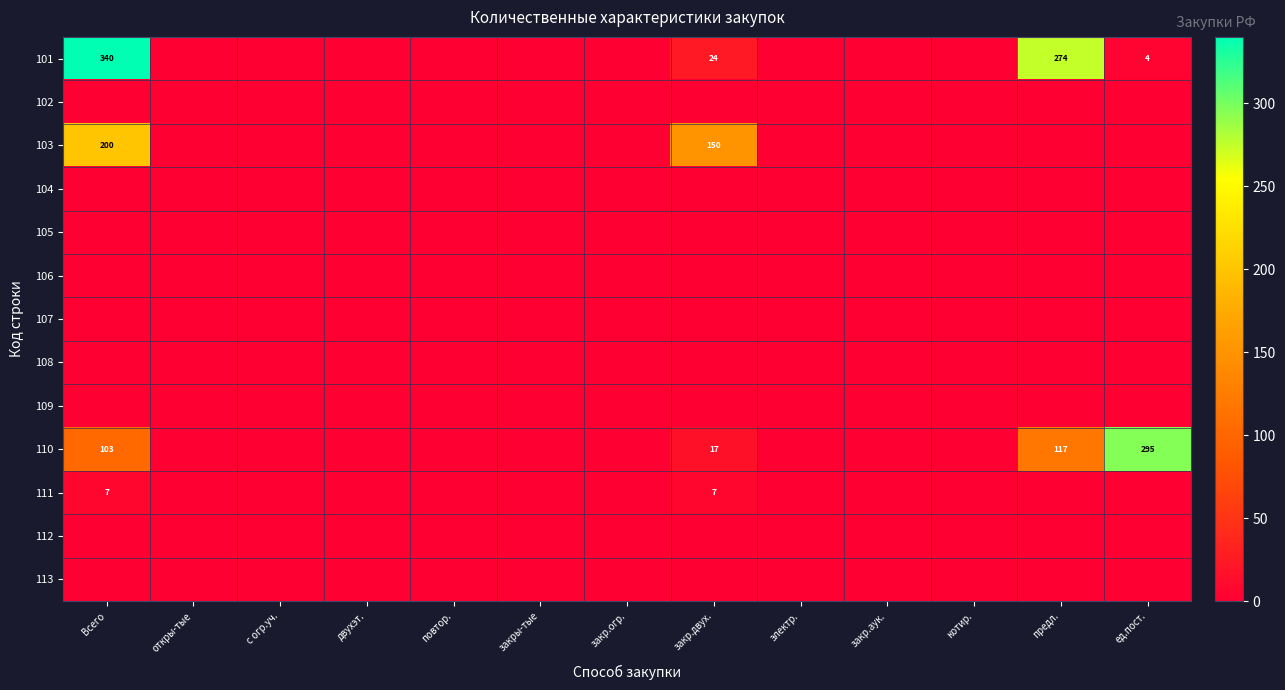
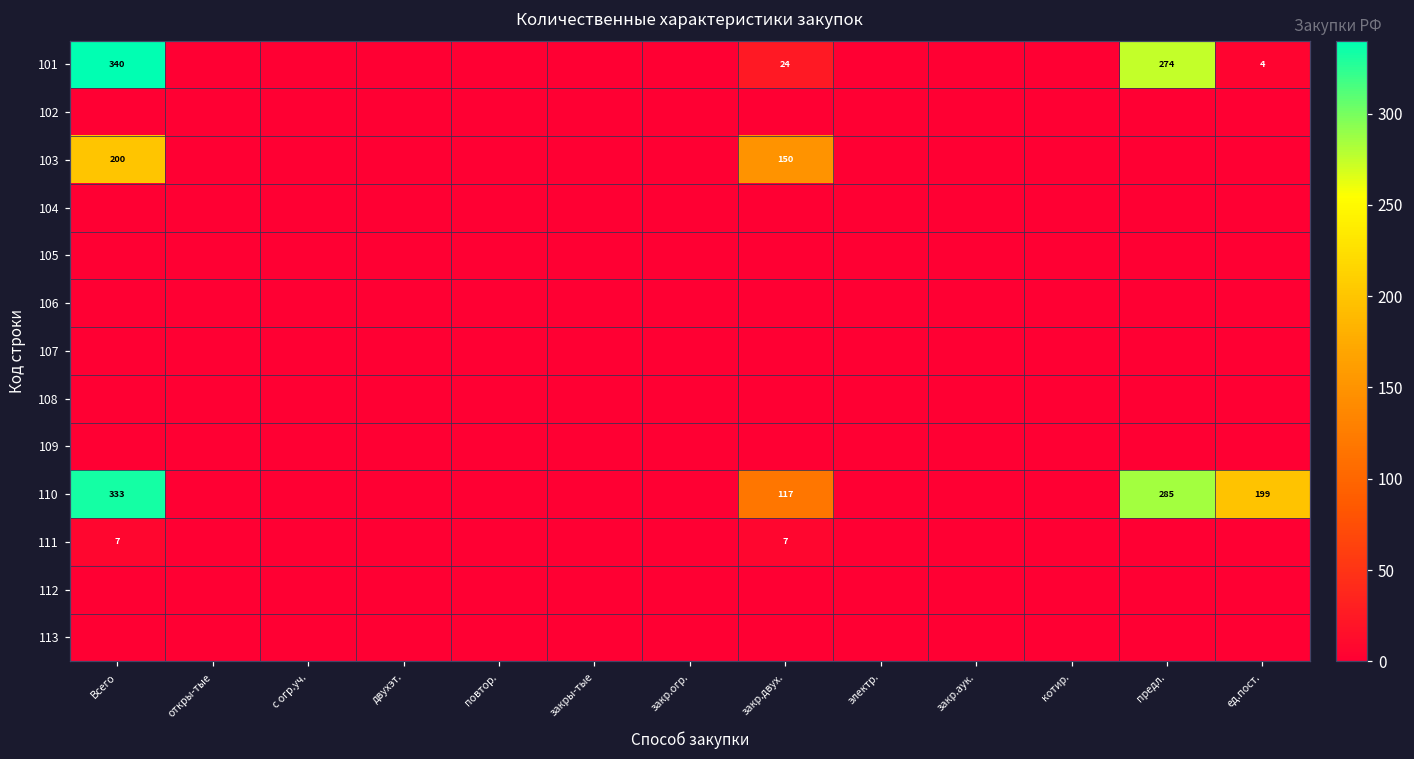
110, Всего: 103 -> 333
110, закр.двух.: 17 -> 117
110, предл.: 117 -> 285
110, ед.пост.: 295 -> 199
